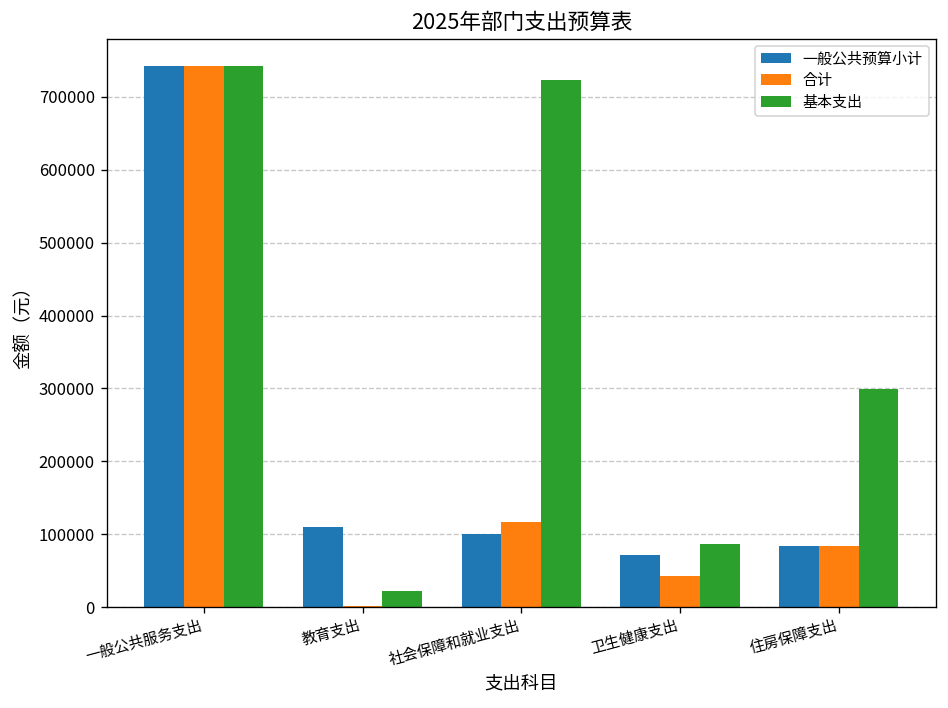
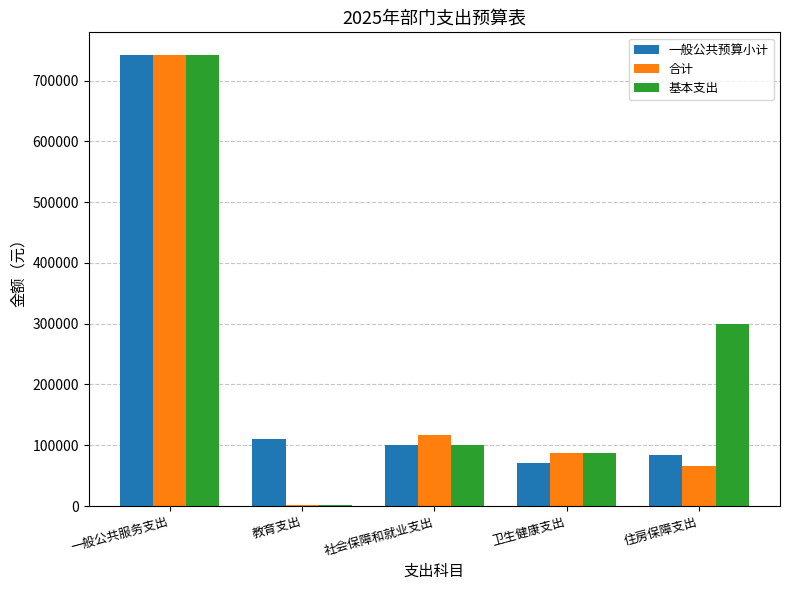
基本支出, 教育支出: 20000 -> 0
基本支出, 社会保障和就业支出: 720000 -> 100000
合计, 卫生健康支出: 40000 -> 90000
合计, 住房保障支出: 80000 -> 70000
